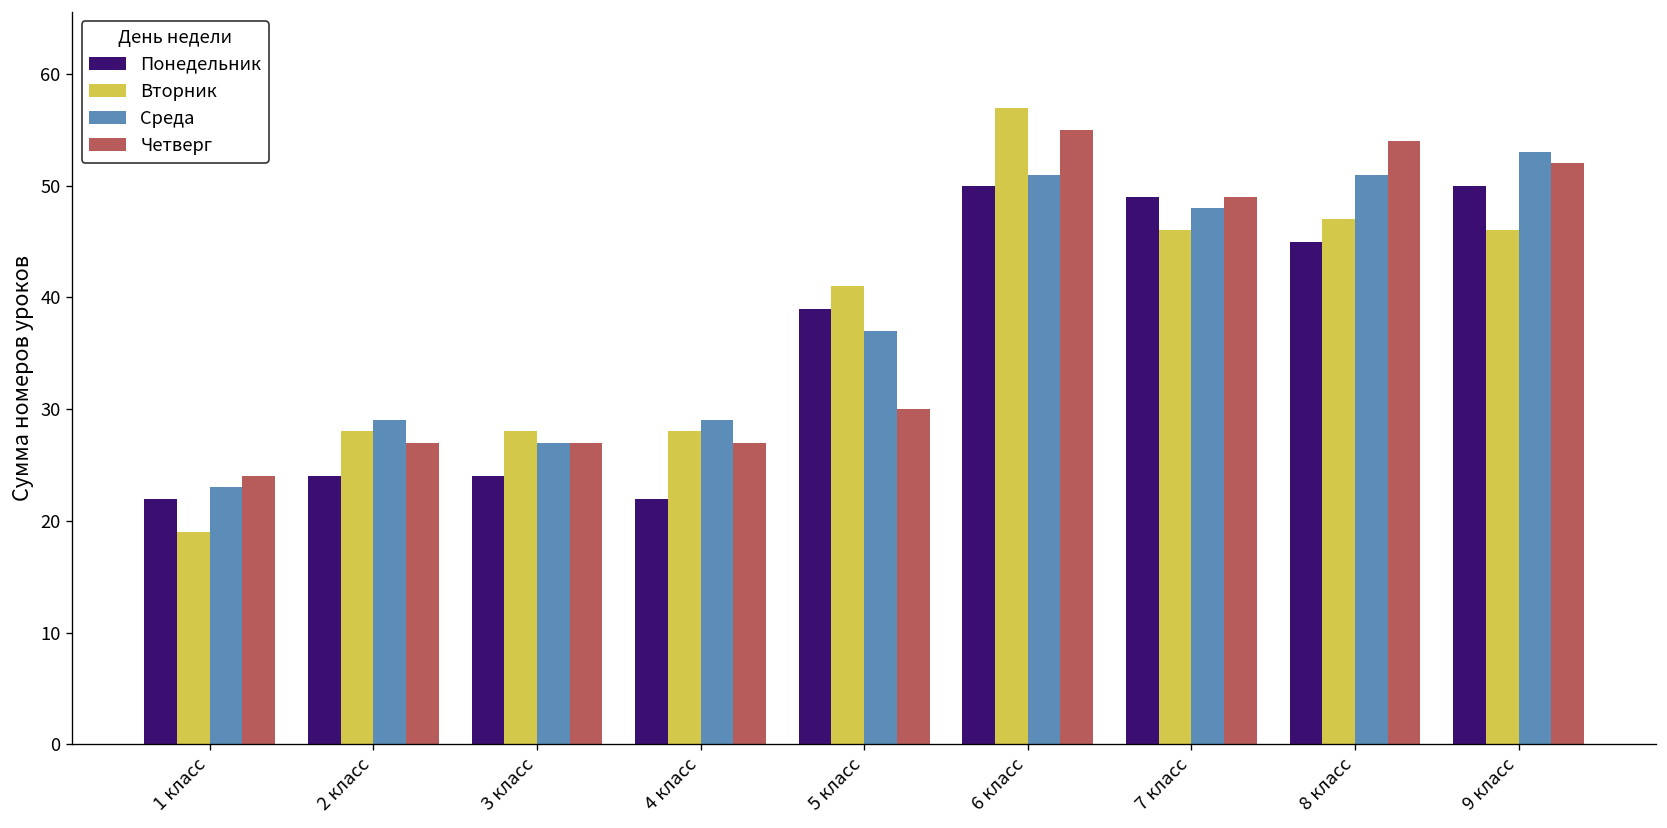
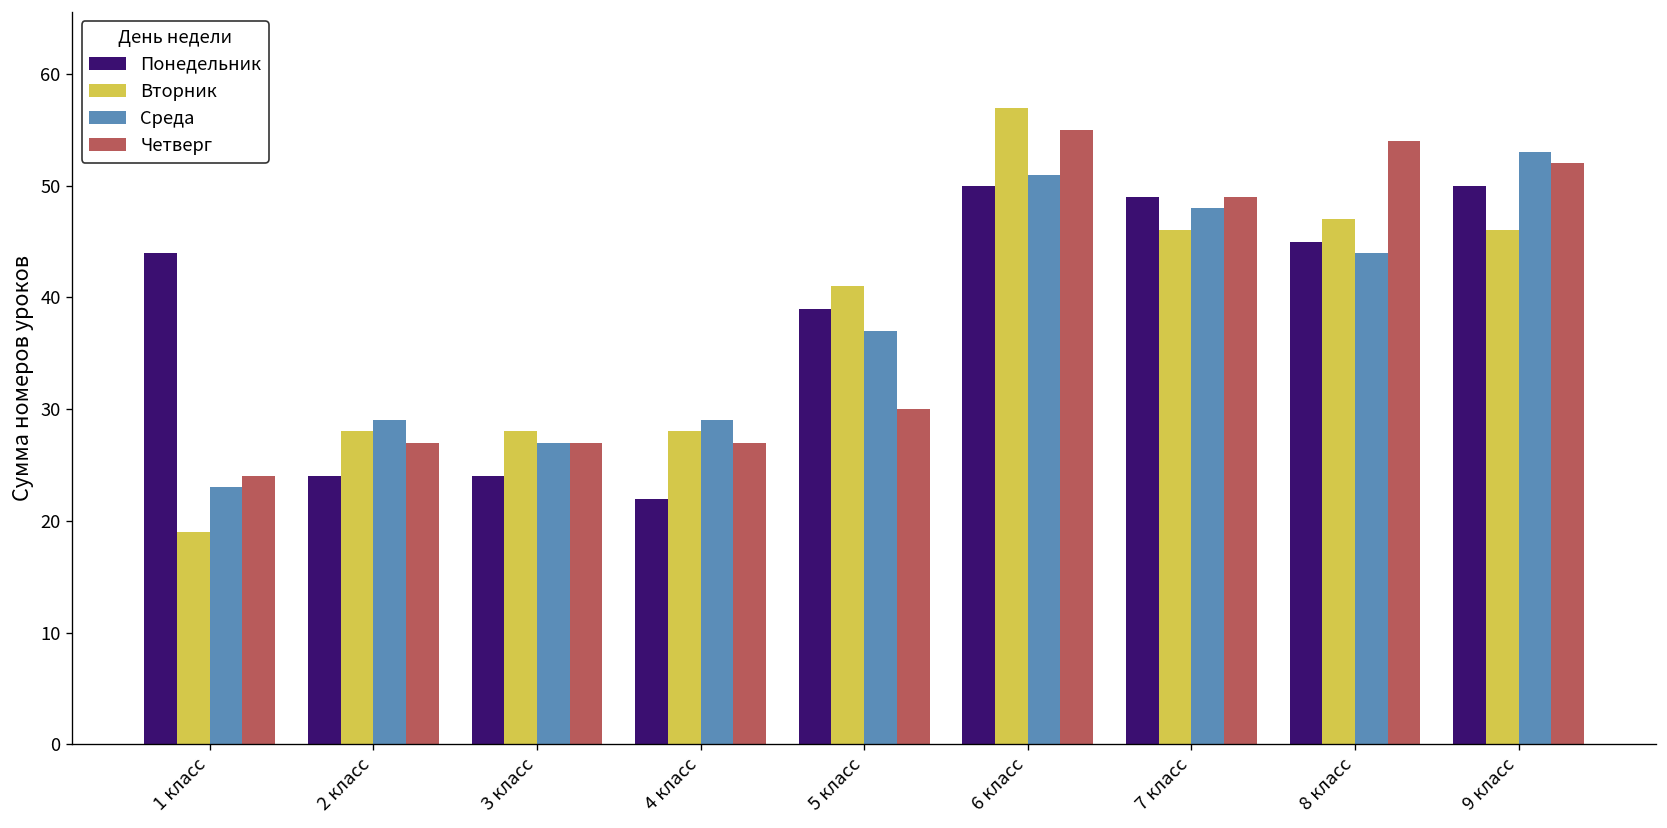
Понедельник, 1 класс: 22 -> 44
Среда, 8 класс: 51 -> 44
